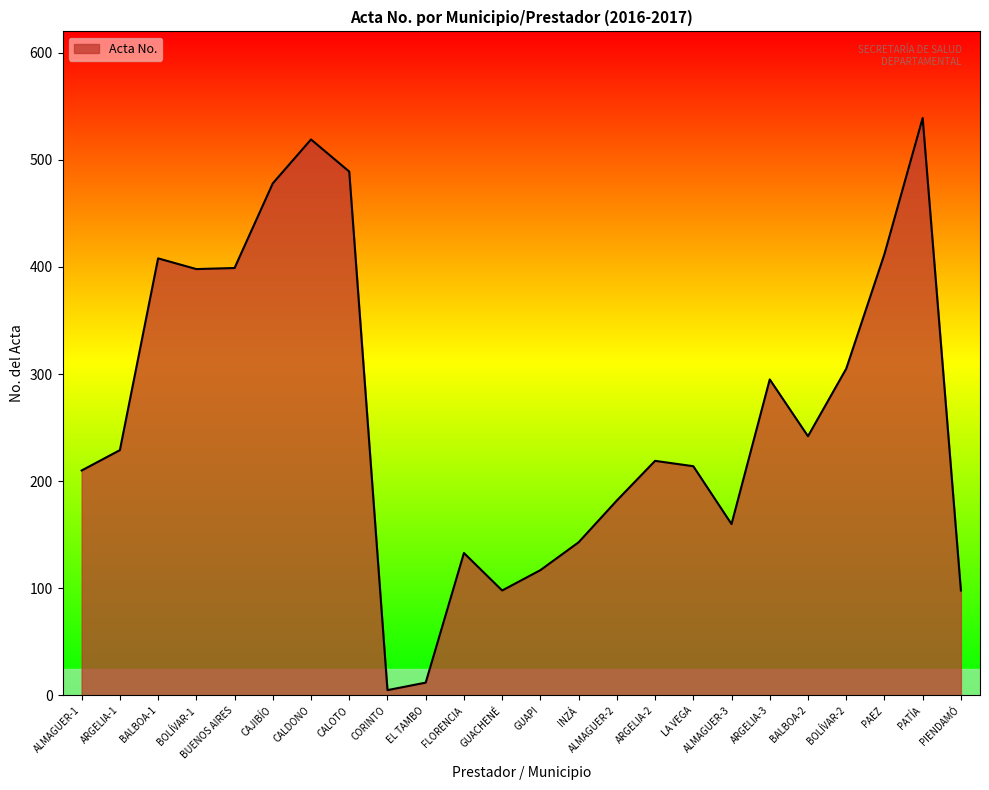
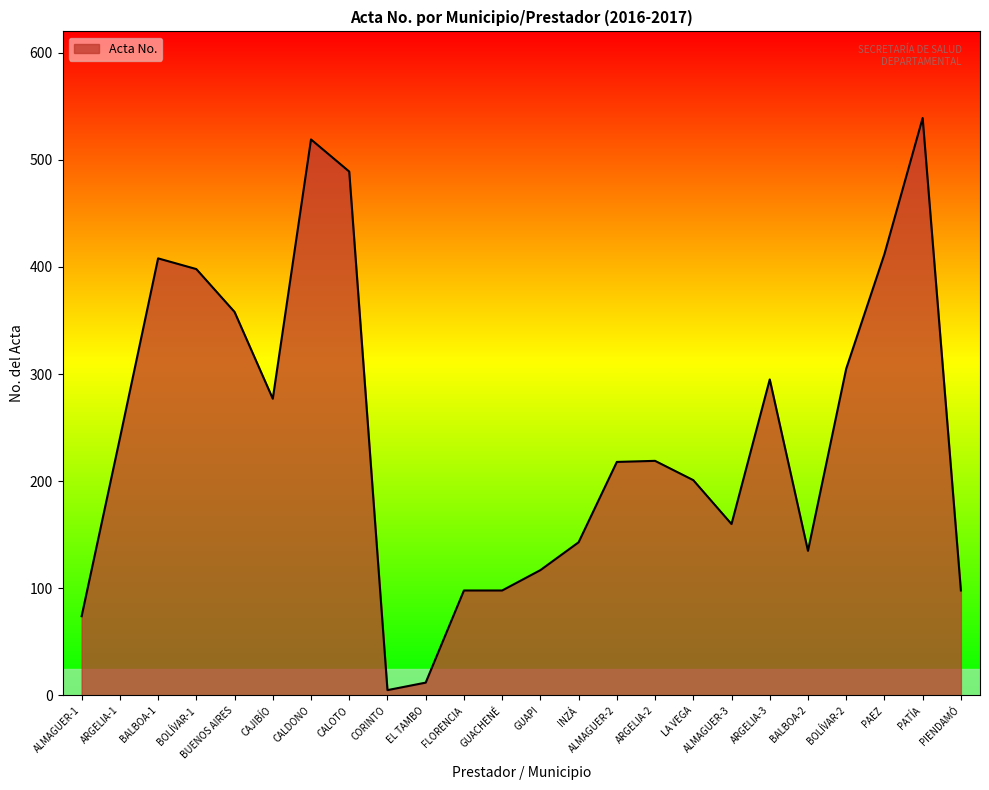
ALMAGUER-1: 210 -> 74
ARGELIA-1: 229 -> 240
BUENOS AIRES: 399 -> 358
CAJIBÍO: 478 -> 277
FLORENCIA: 133 -> 98
ALMAGUER-2: 182 -> 218
LA VEGA: 214 -> 201
BALBOA-2: 242 -> 135
